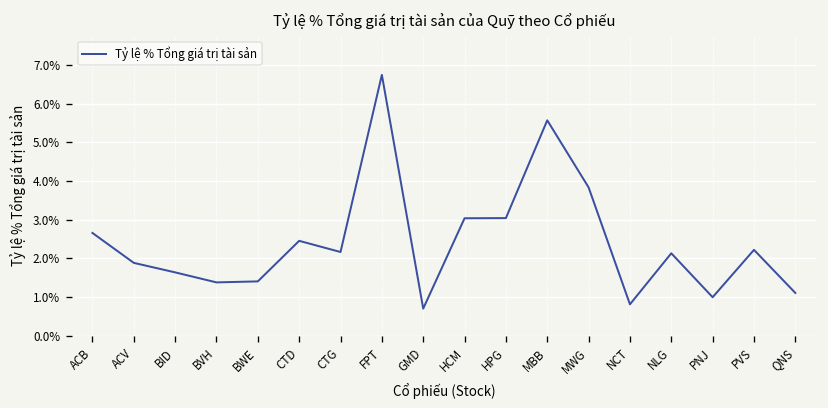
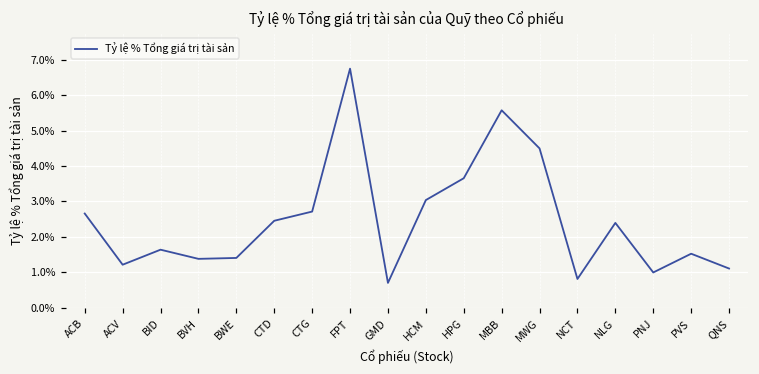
ACV: 1.9% -> 1.2%
CTG: 2.2% -> 2.7%
HPG: 3.0% -> 3.7%
MWG: 3.8% -> 4.5%
NLG: 2.1% -> 2.4%
PVS: 2.2% -> 1.5%
